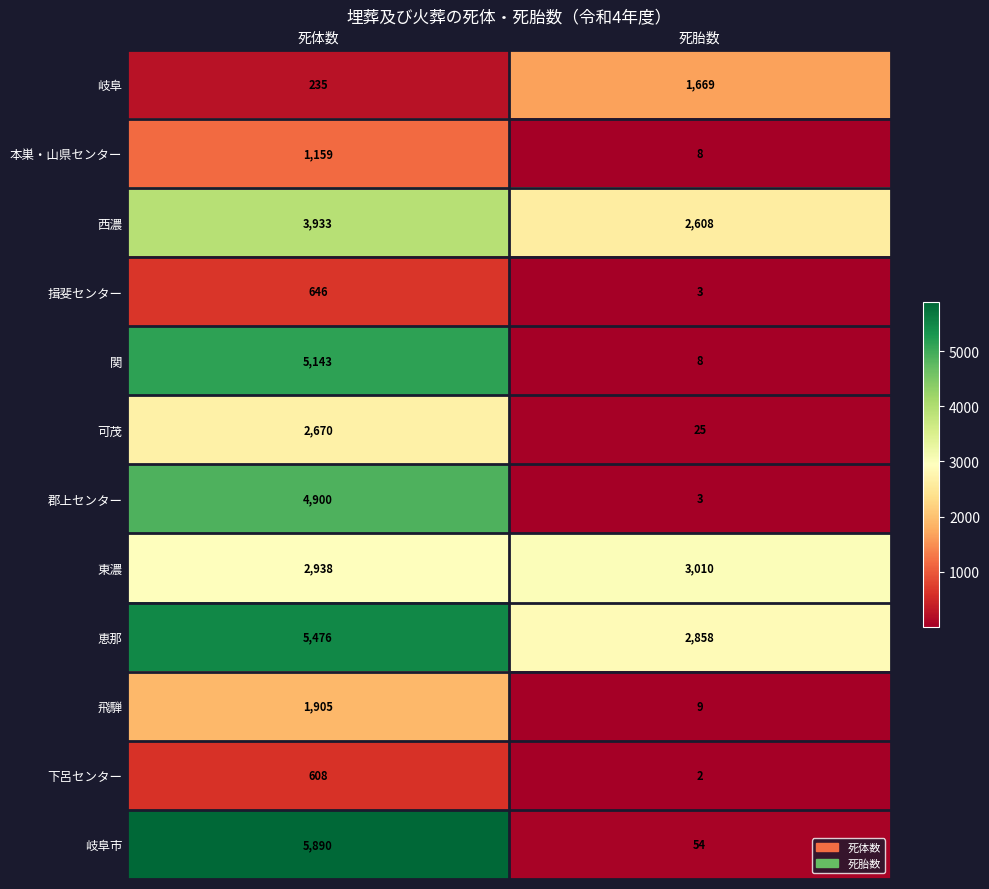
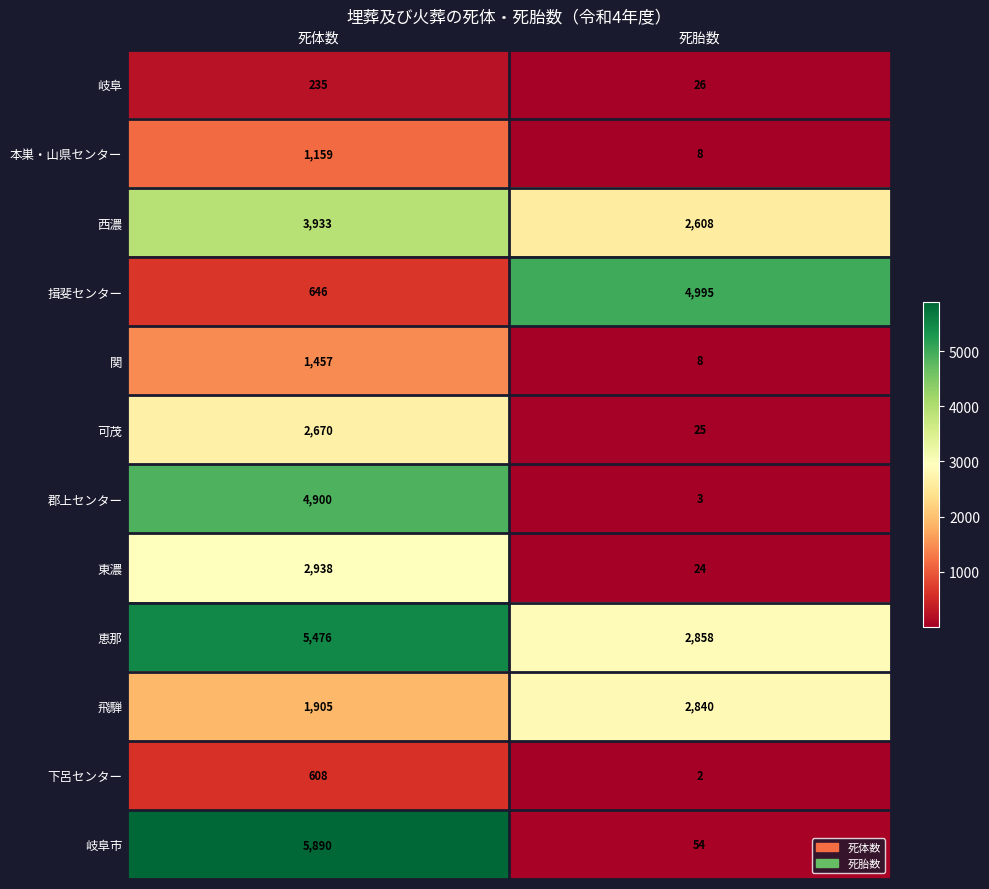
岐阜, 死胎数: 1,669 -> 26
揖斐センター, 死胎数: 3 -> 4,995
関, 死体数: 5,143 -> 1,457
東濃, 死胎数: 3,010 -> 24
飛騨, 死胎数: 9 -> 2,840
